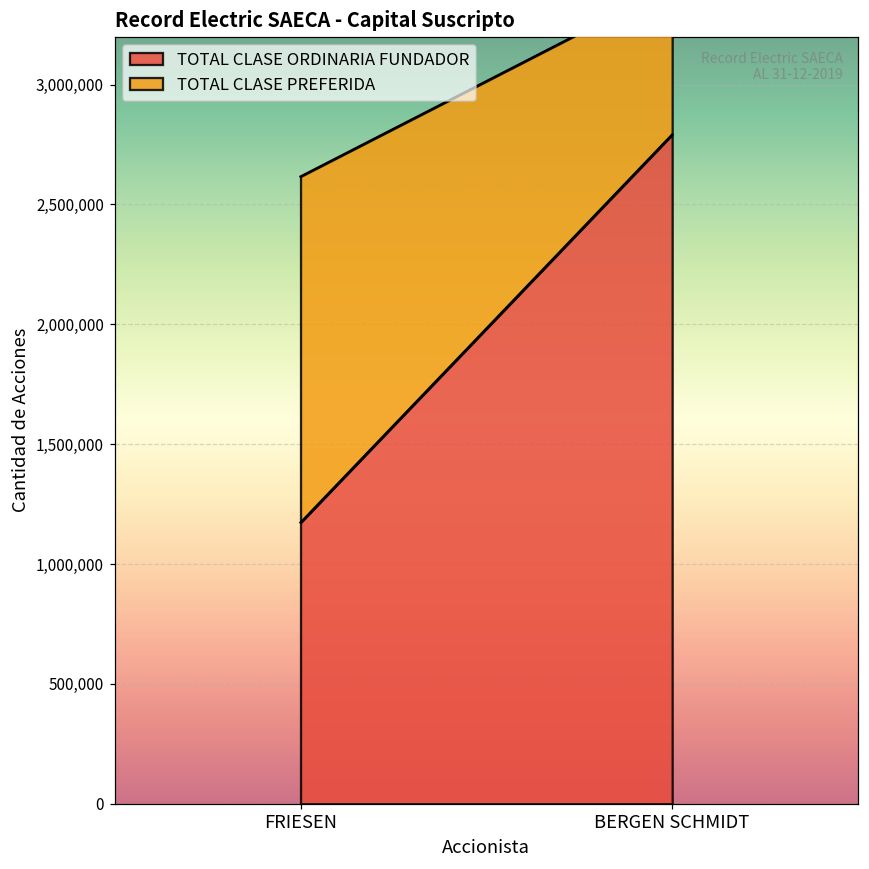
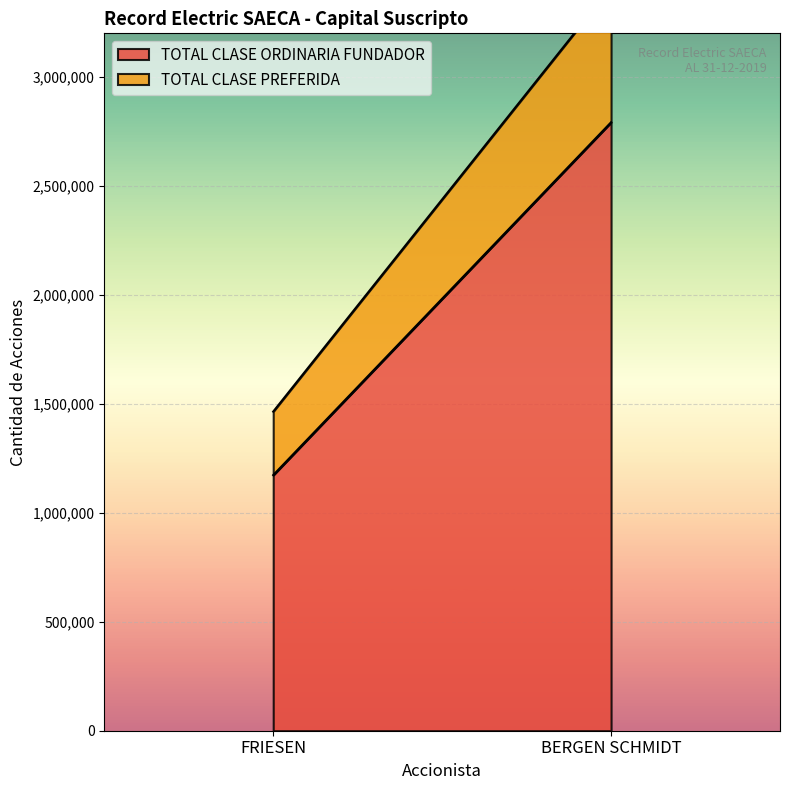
TOTAL CLASE PREFERIDA, FRIESEN: 1,440,000 -> 290,000
